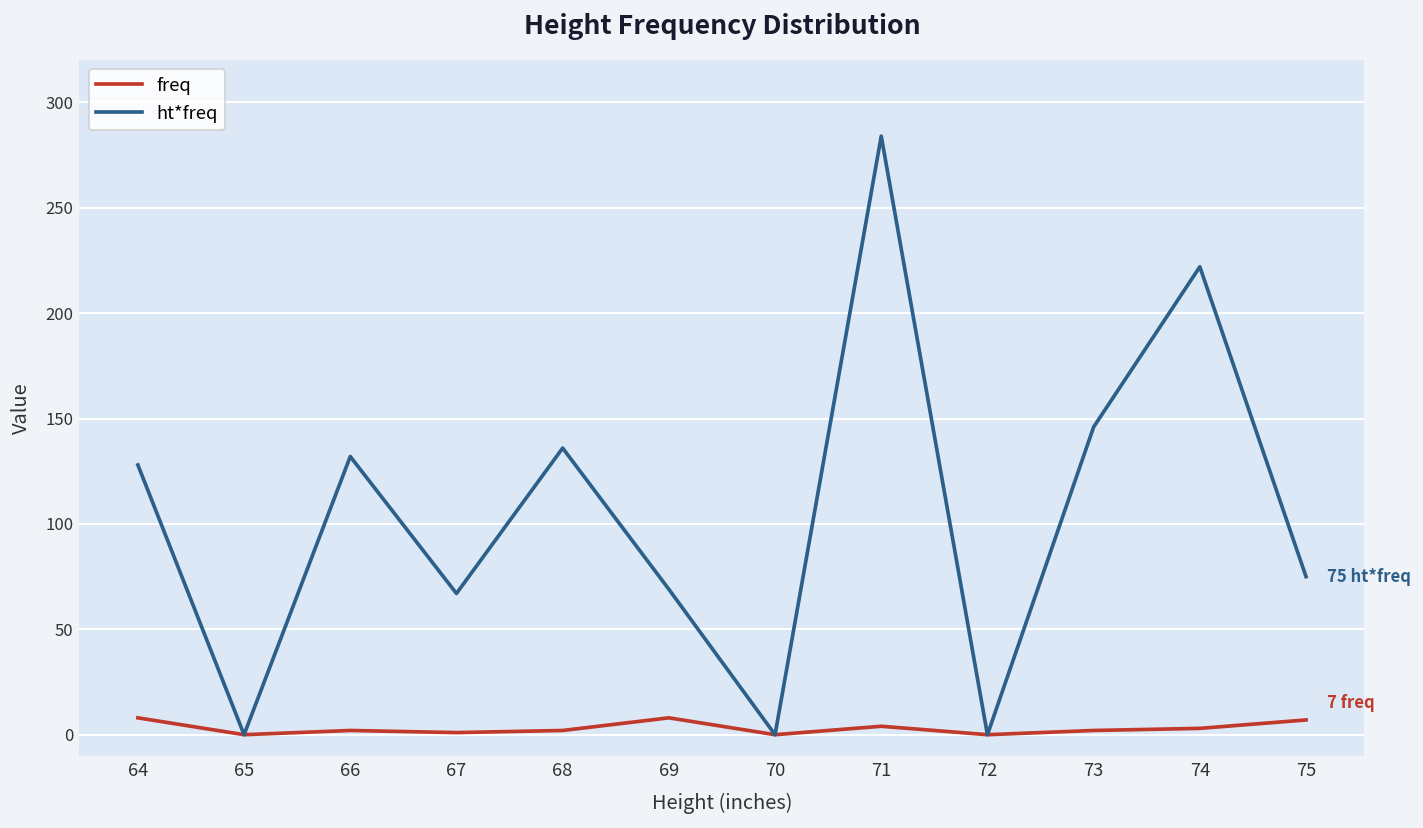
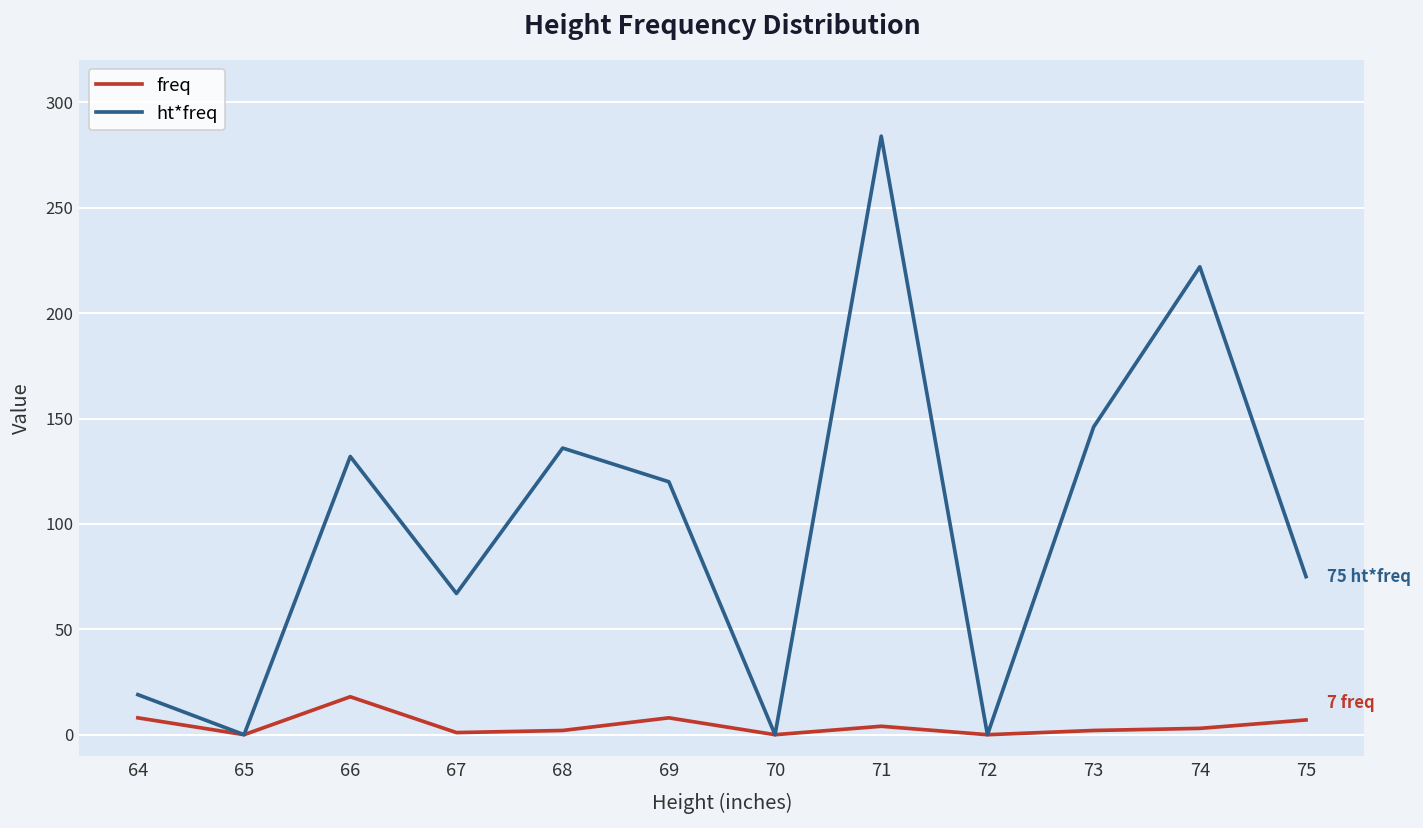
ht*freq, 64: 128 -> 19
freq, 66: 2 -> 18
ht*freq, 69: 69 -> 120
